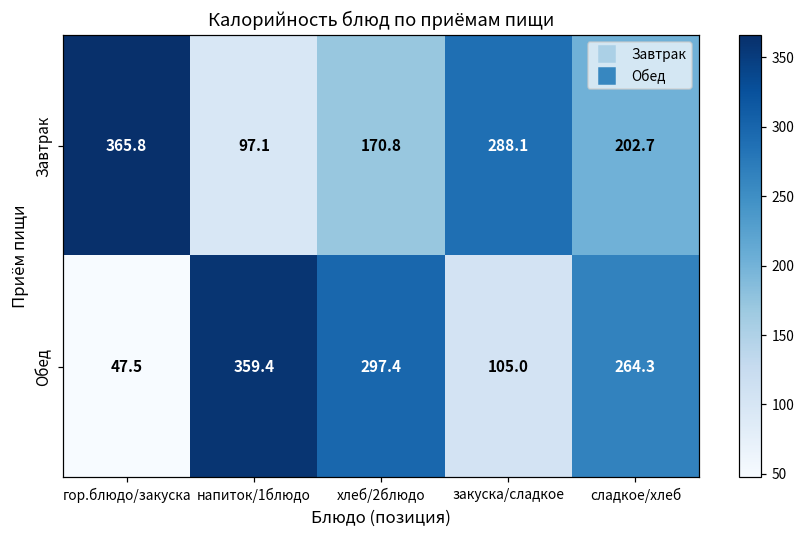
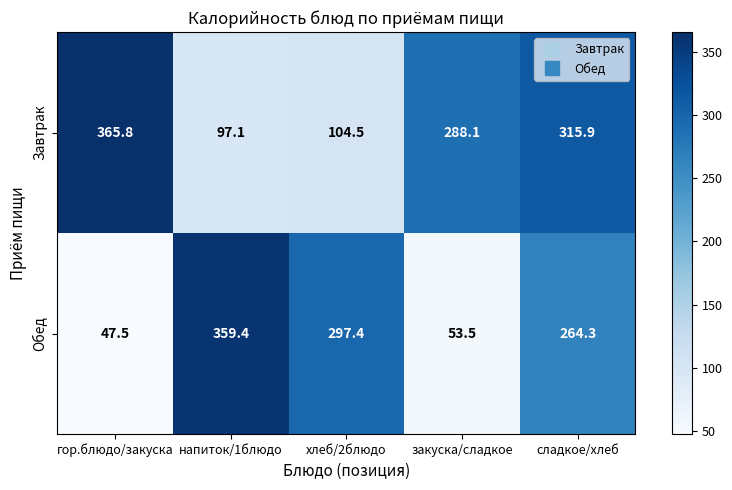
Завтрак, хлеб/2блюдо: 170.8 -> 104.5
Завтрак, сладкое/хлеб: 202.7 -> 315.9
Обед, закуска/сладкое: 105.0 -> 53.5
